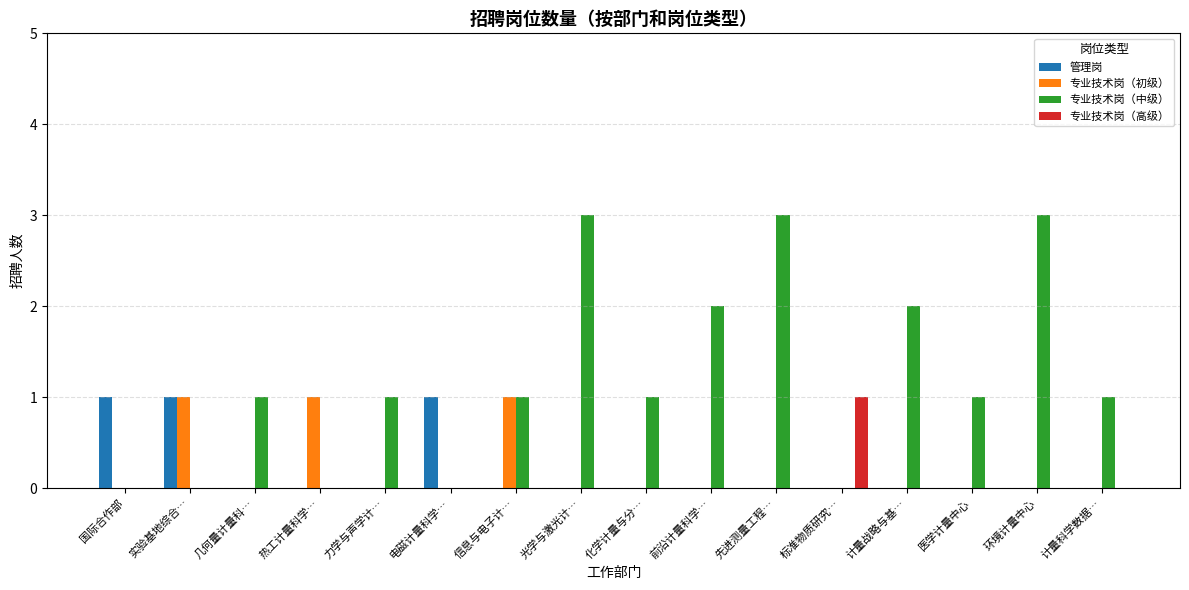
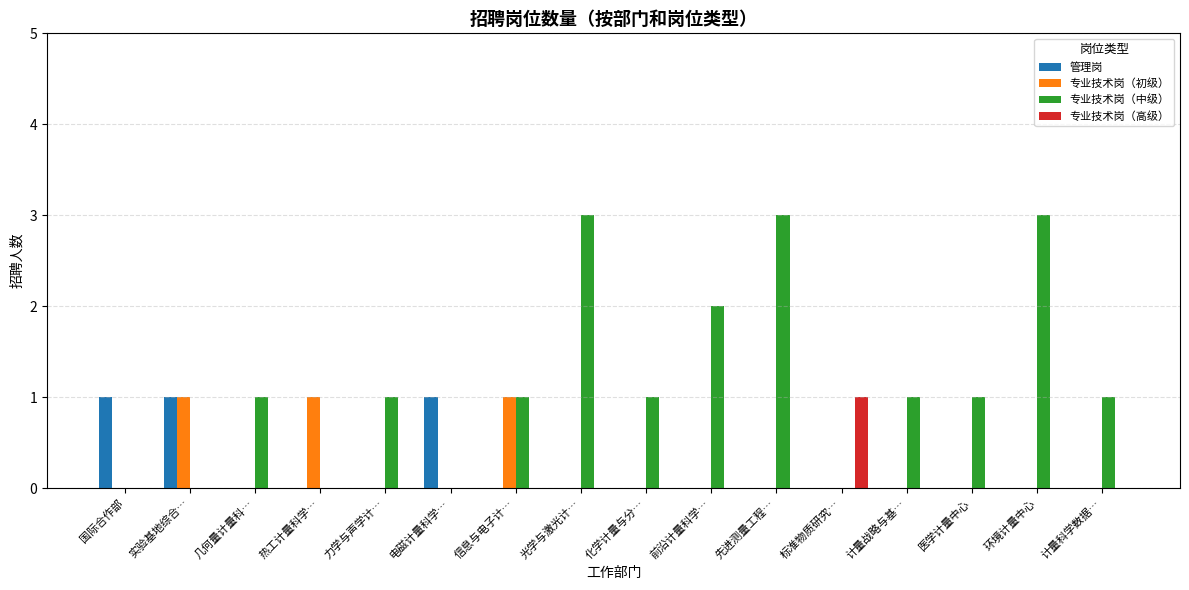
专业技术岗（中级）, 计量战略与基…: 2 -> 1
